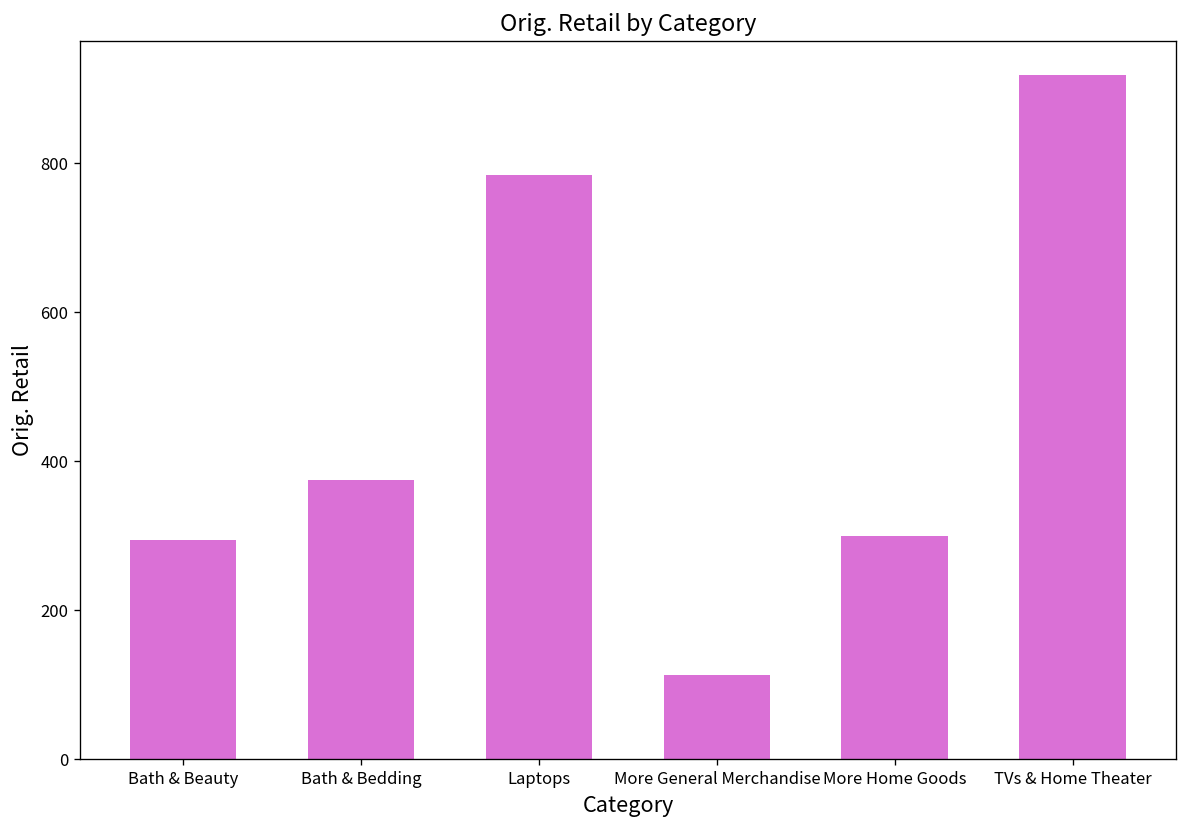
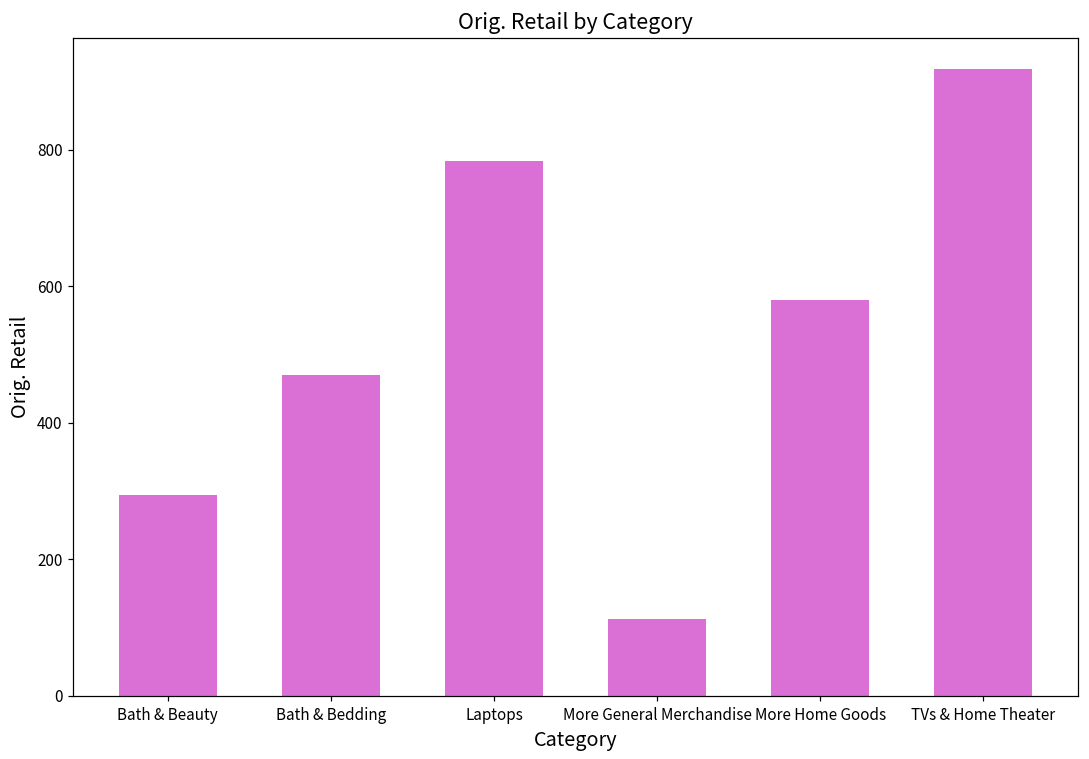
Bath & Bedding: 370 -> 470
More Home Goods: 300 -> 580
